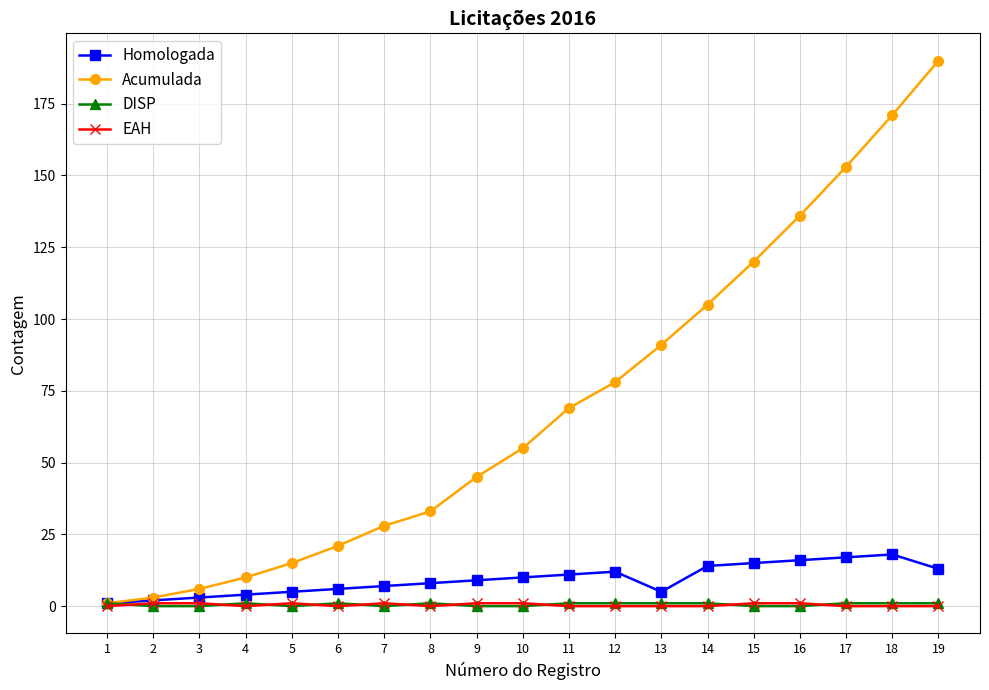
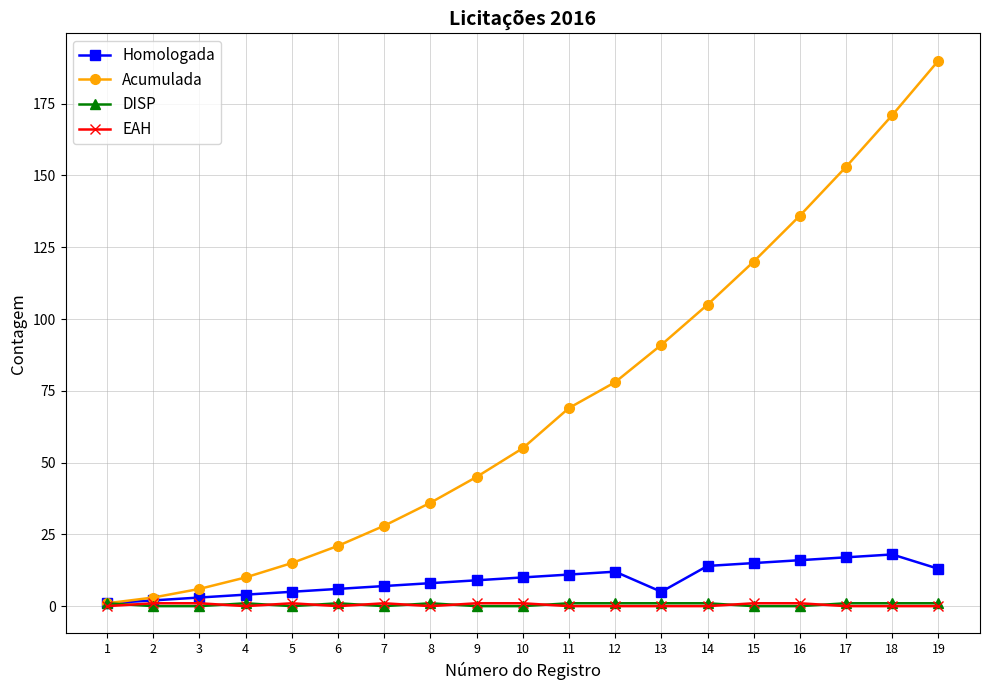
Acumulada, 8: 33 -> 36
